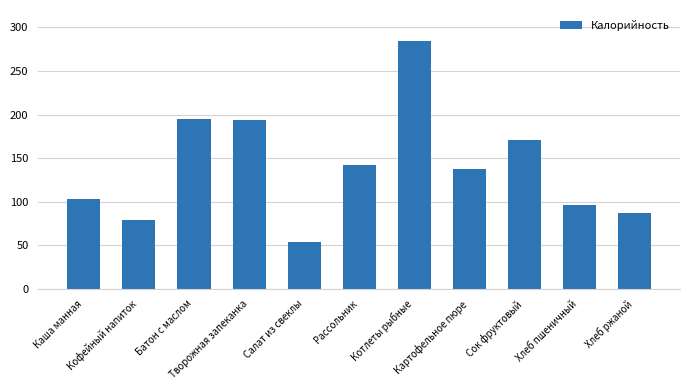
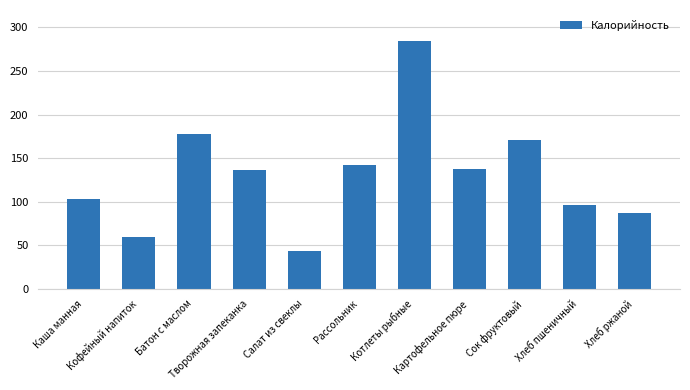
Кофейный напиток: 80 -> 60
Батон с маслом: 200 -> 180
Творожная запеканка: 190 -> 140
Салат из свеклы: 50 -> 40
